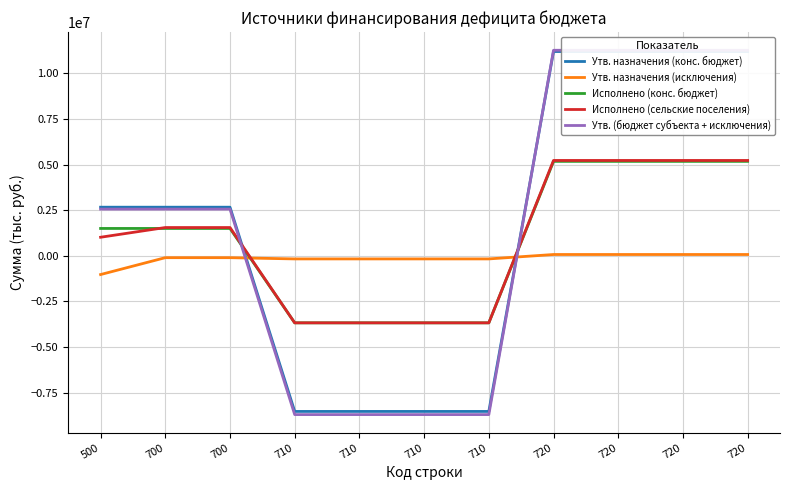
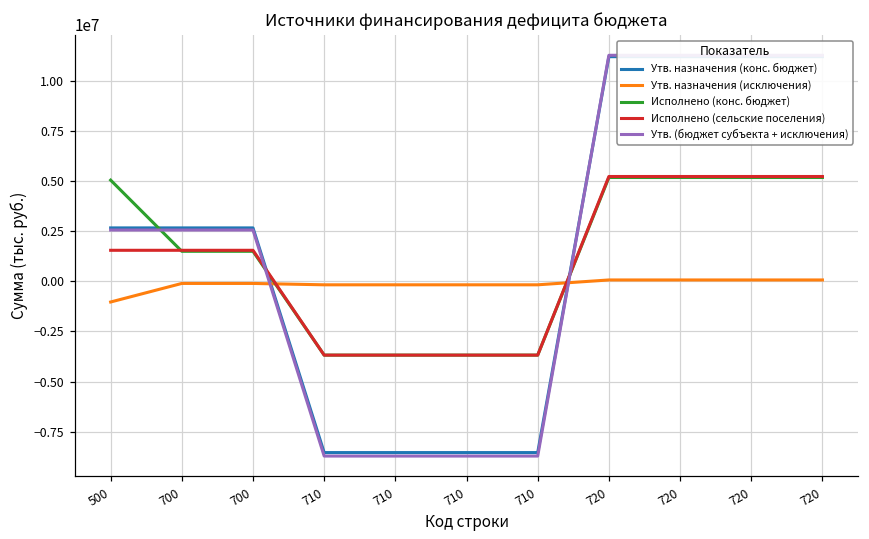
Исполнено (конс. бюджет), 500: 1500000 -> 5000000
Исполнено (сельские поселения), 500: 1000000 -> 1500000
